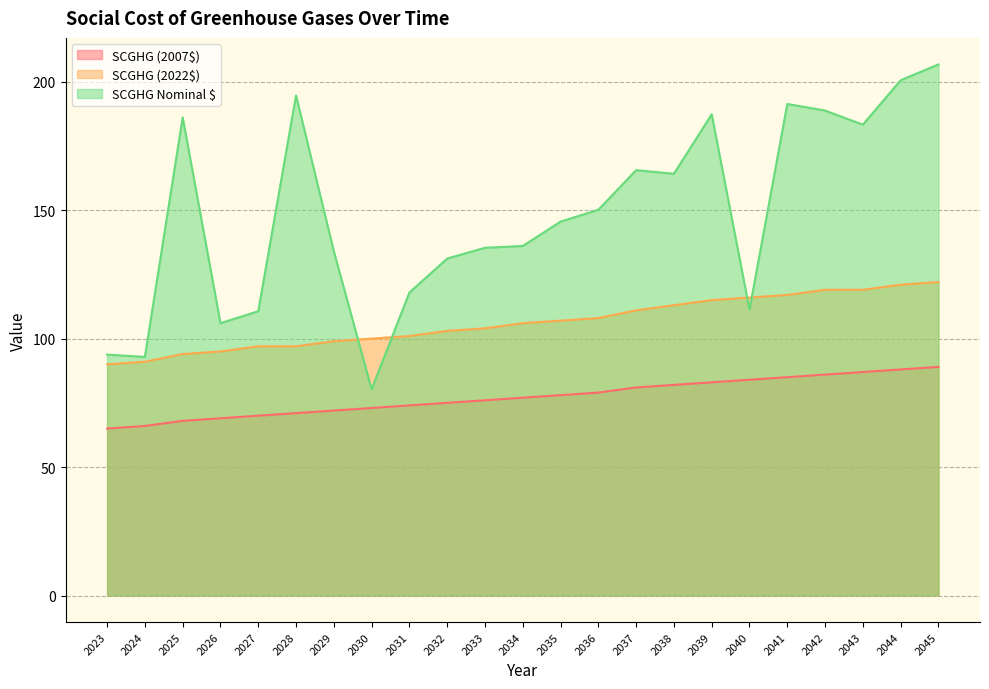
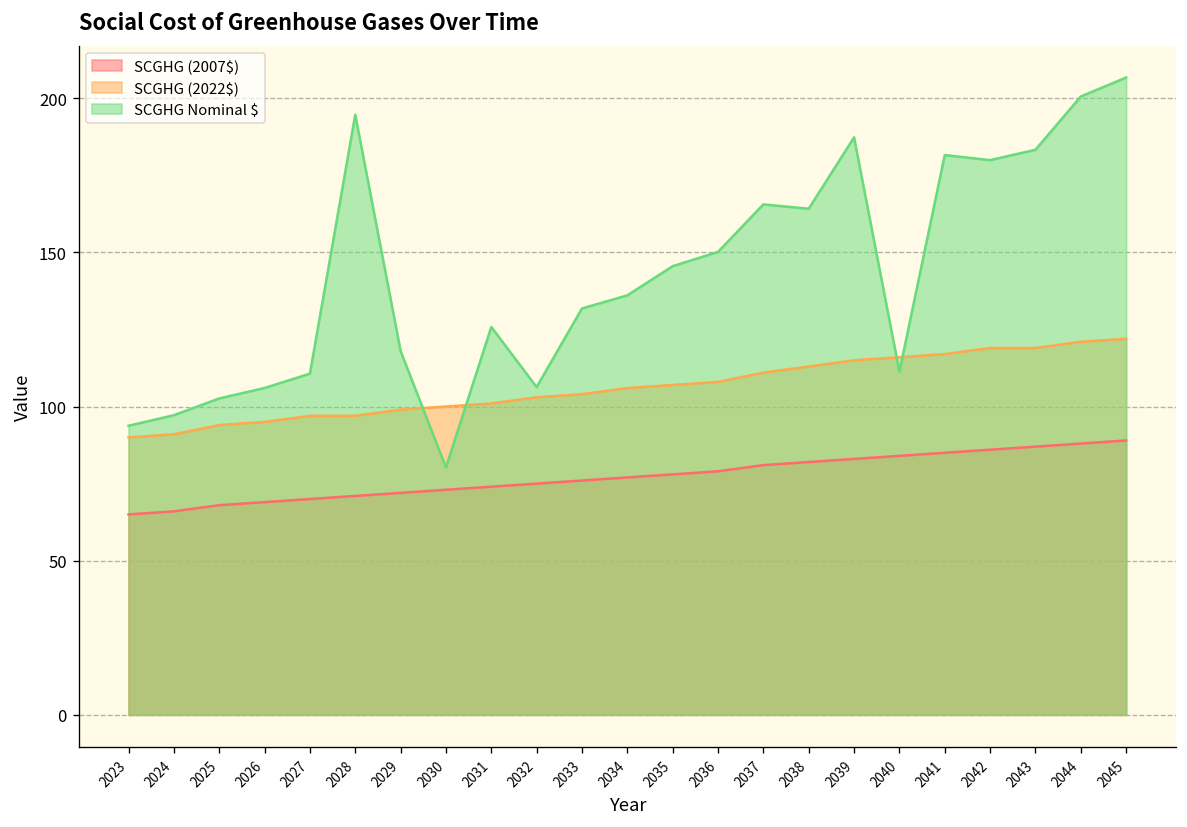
SCGHG Nominal $, 2024: 93 -> 97
SCGHG Nominal $, 2025: 186 -> 103
SCGHG Nominal $, 2029: 134 -> 118
SCGHG Nominal $, 2031: 118 -> 126
SCGHG Nominal $, 2032: 131 -> 106
SCGHG Nominal $, 2033: 135 -> 132
SCGHG Nominal $, 2041: 191 -> 182
SCGHG Nominal $, 2042: 189 -> 180
